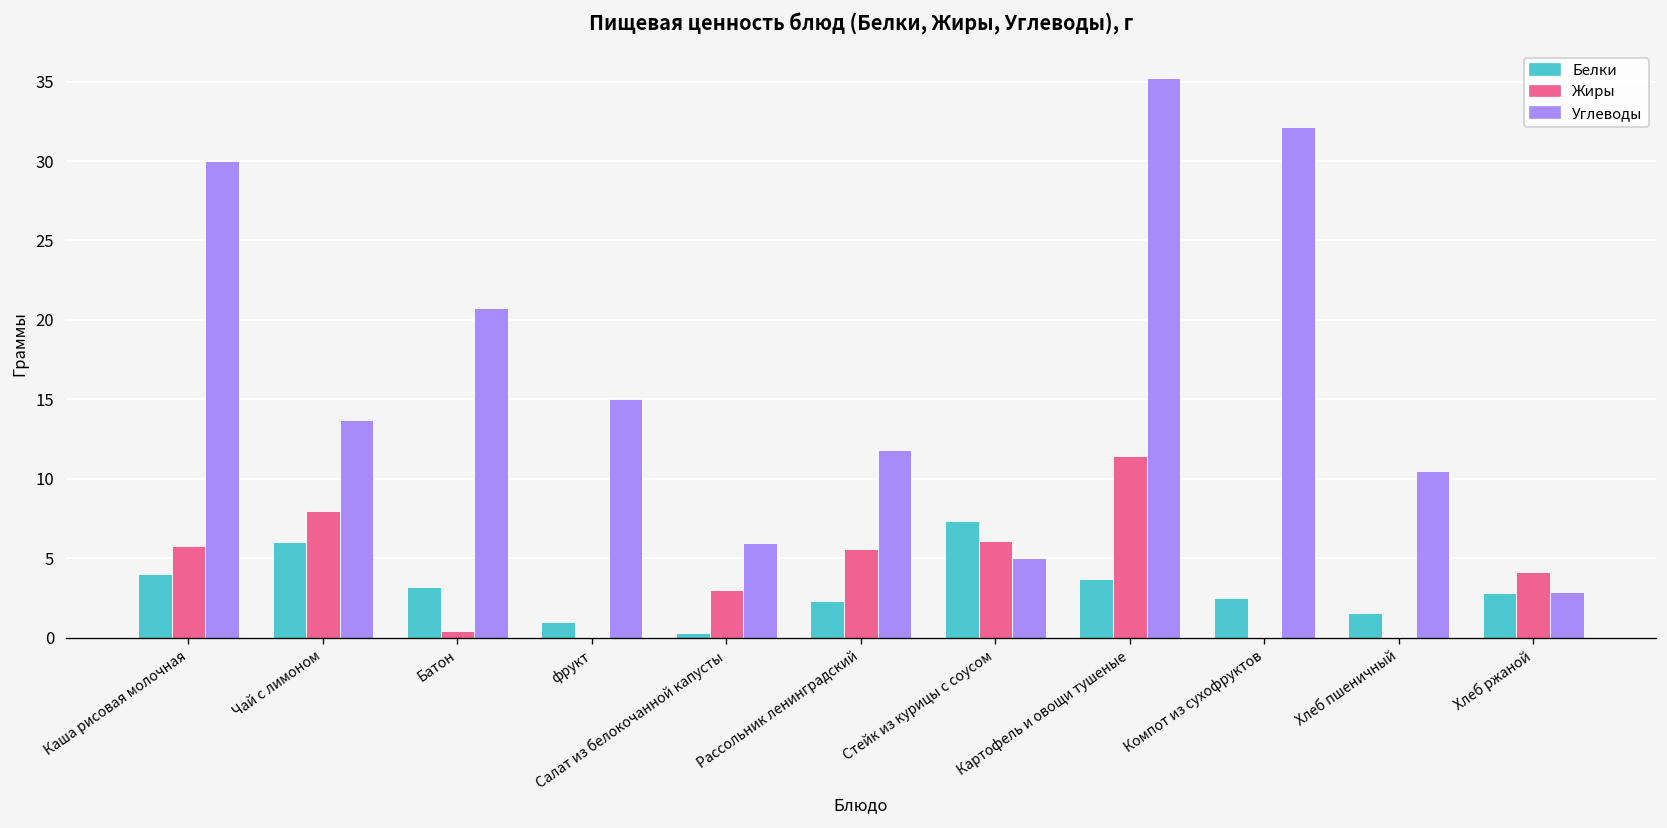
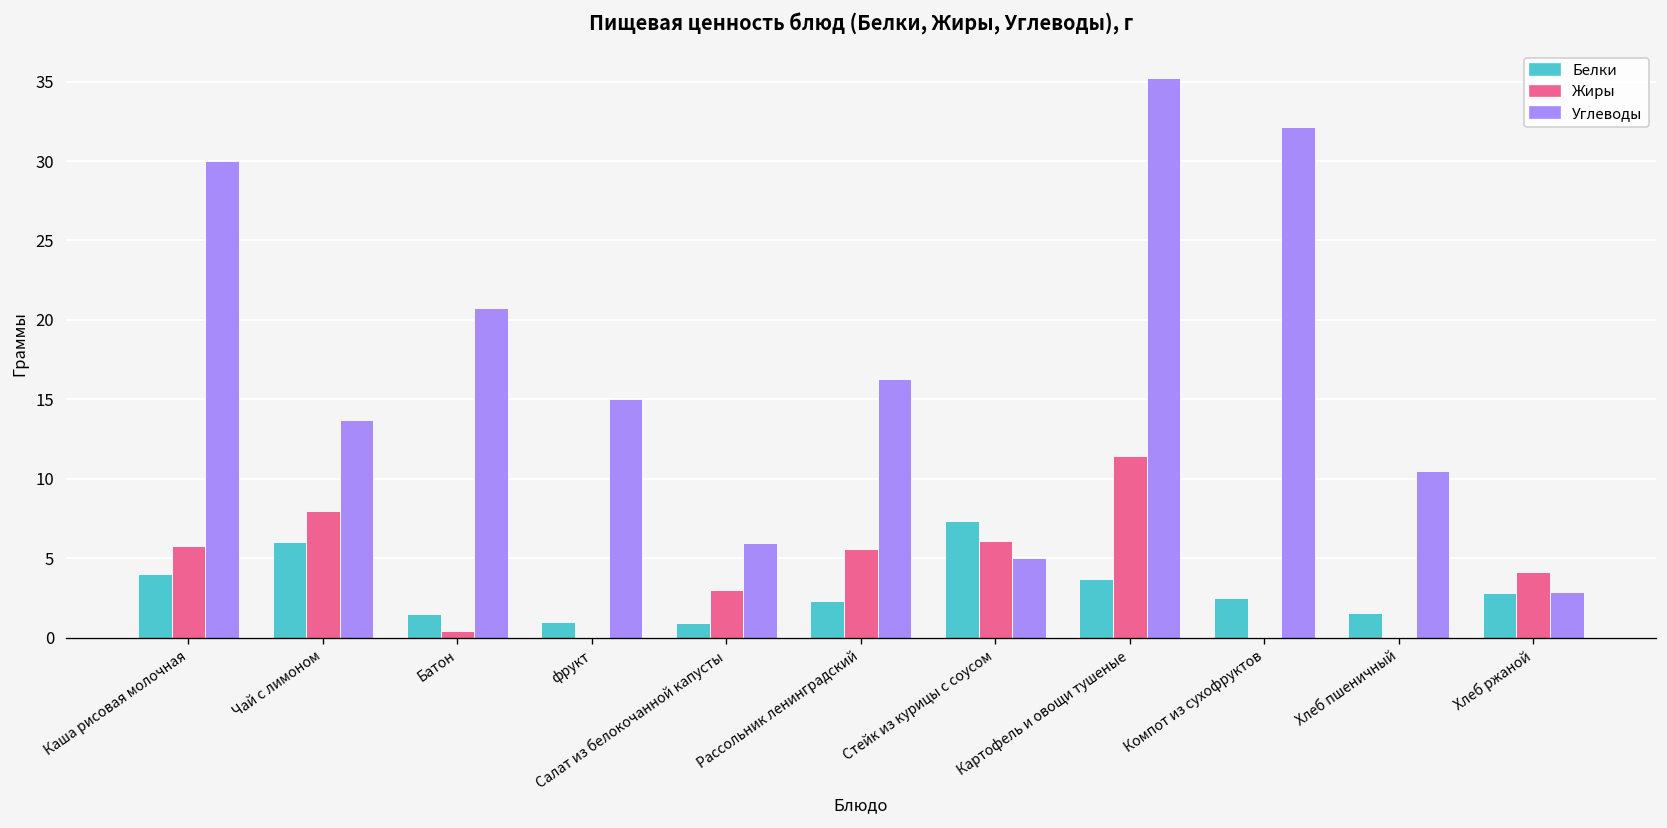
Белки, Батон: 3.2 -> 1.5
Белки, Салат из белокочанной капусты: 0.3 -> 0.9
Углеводы, Рассольник ленинградский: 11.8 -> 16.3
